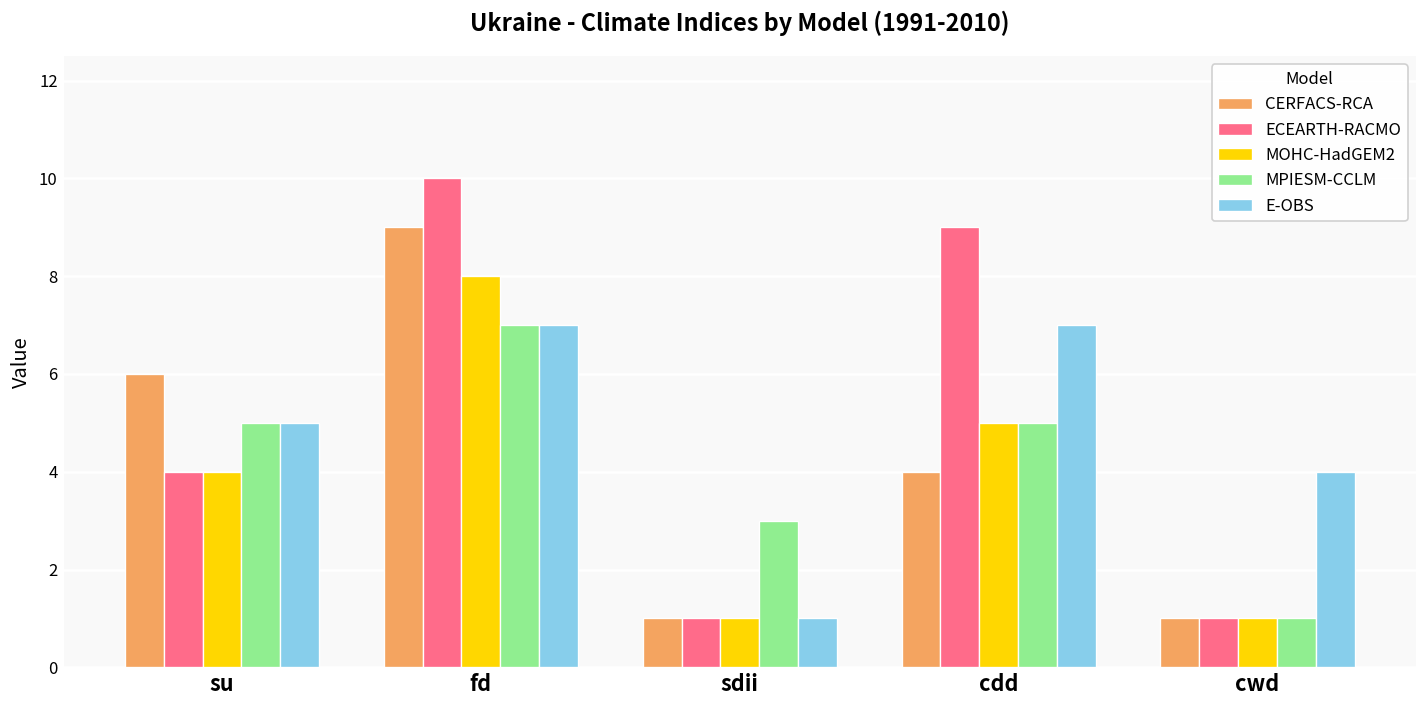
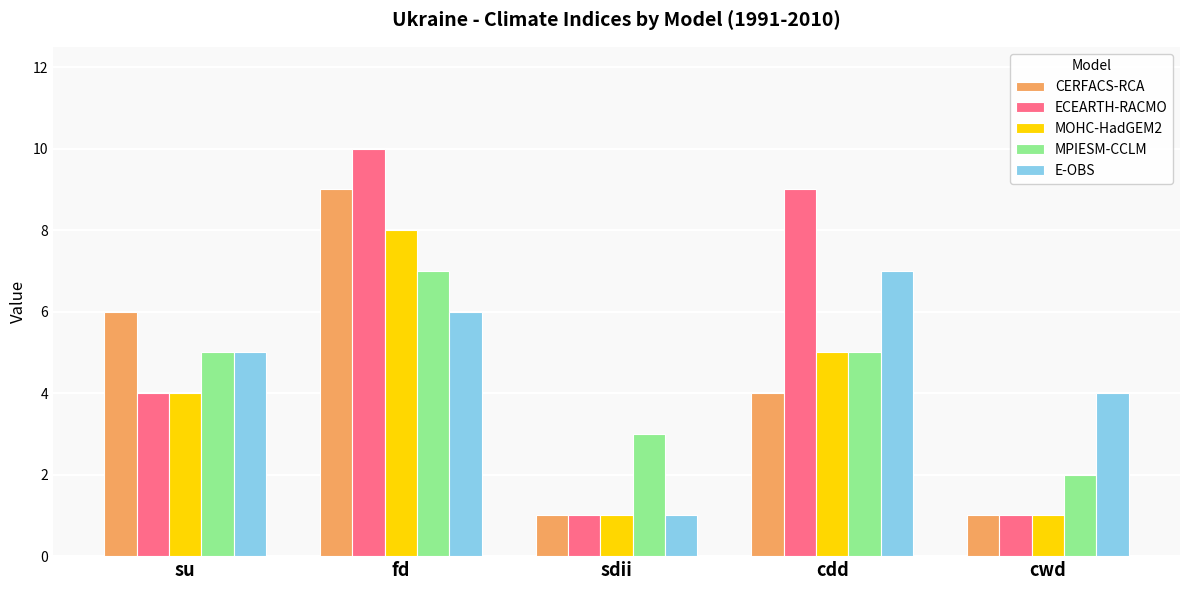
E-OBS, fd: 7 -> 6
MPIESM-CCLM, cwd: 1 -> 2
